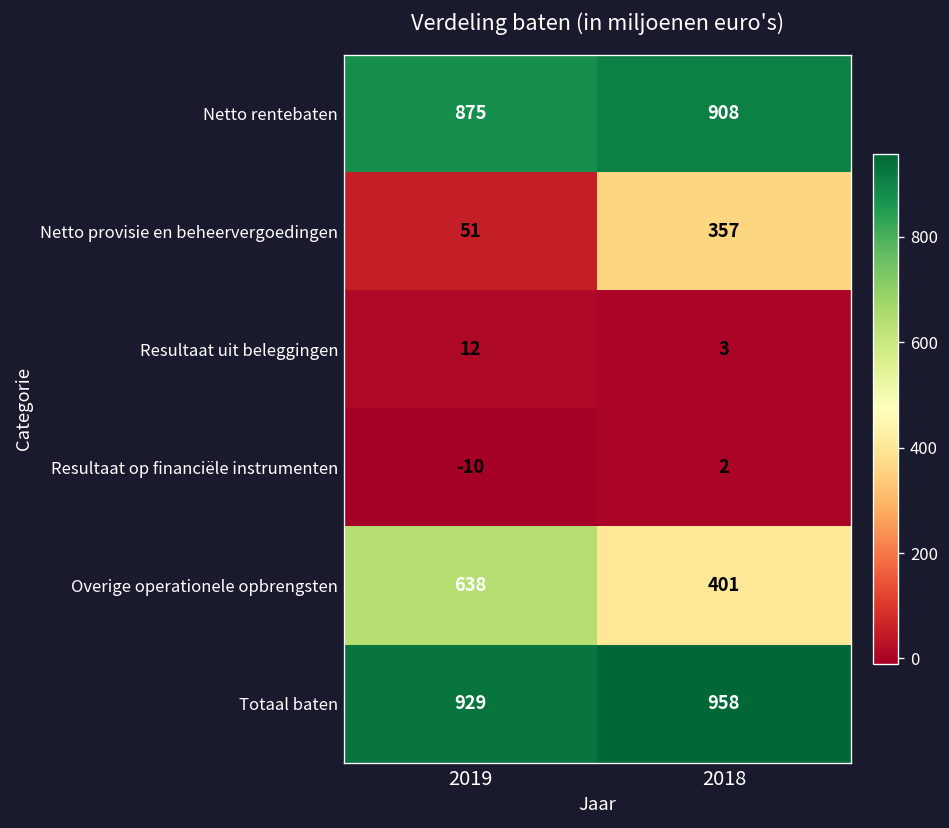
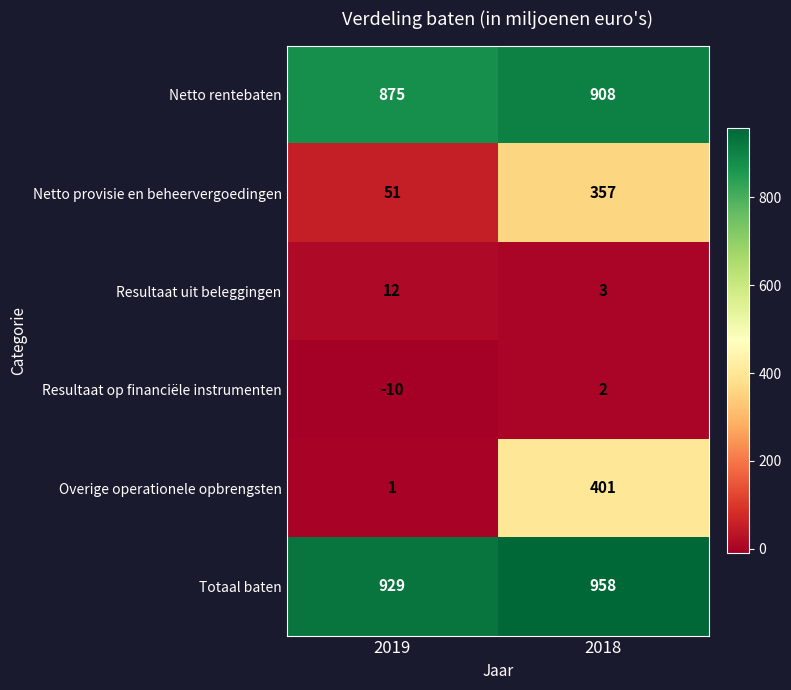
Overige operationele opbrengsten, 2019: 638 -> 1
